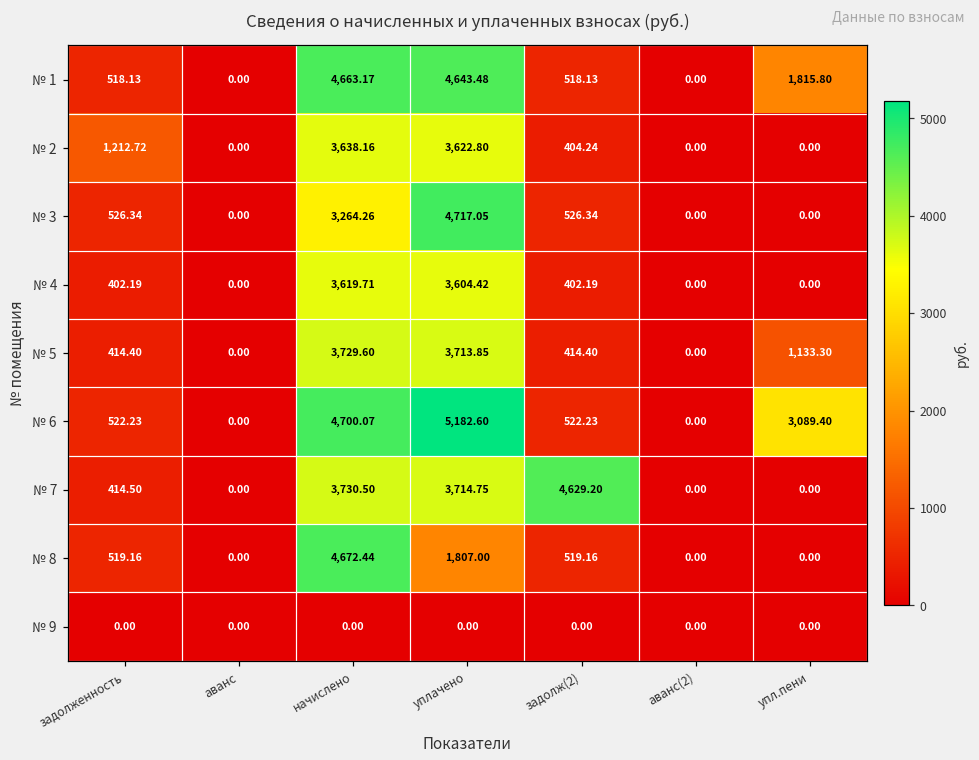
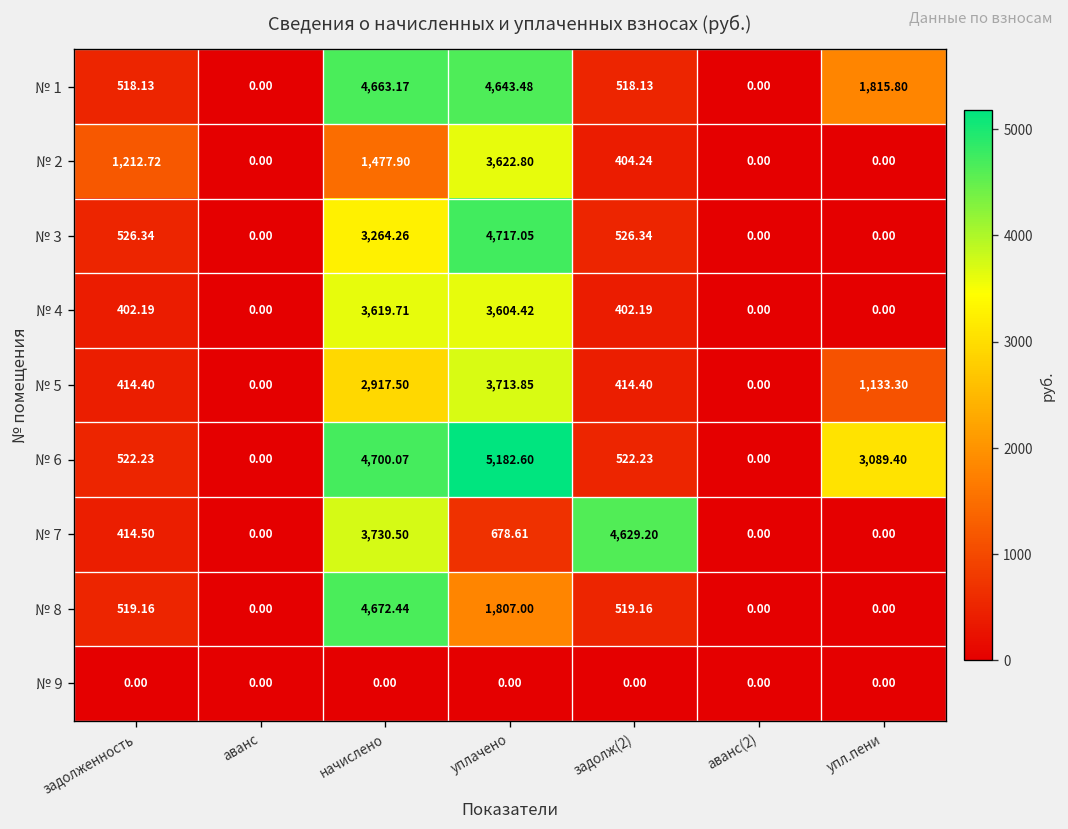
№ 2, начислено: 3,638.16 -> 1,477.90
№ 5, начислено: 3,729.60 -> 2,917.50
№ 7, уплачено: 3,714.75 -> 678.61
